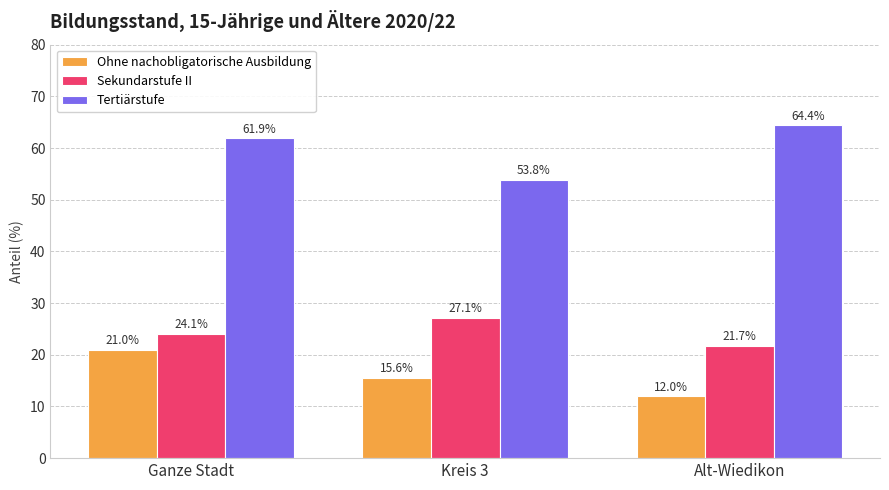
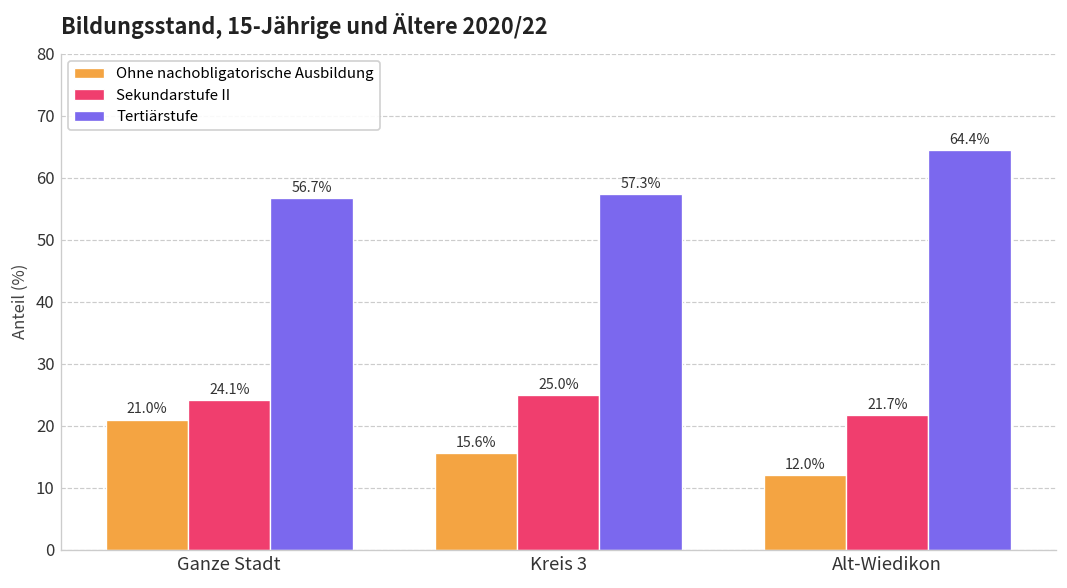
Tertiärstufe, Ganze Stadt: 61.9% -> 56.7%
Sekundarstufe II, Kreis 3: 27.1% -> 25.0%
Tertiärstufe, Kreis 3: 53.8% -> 57.3%
